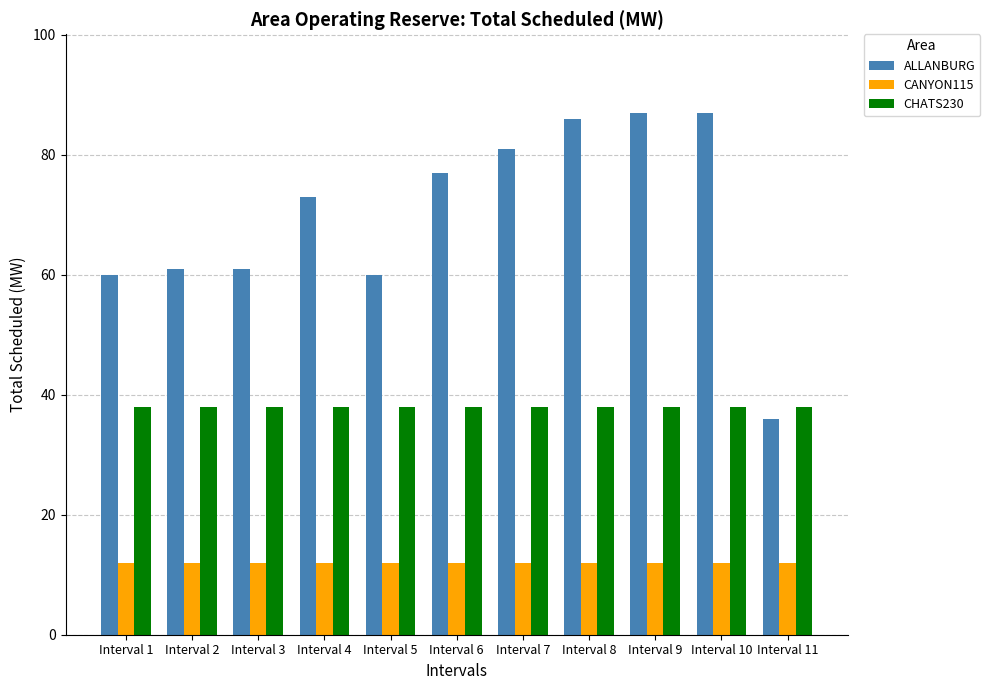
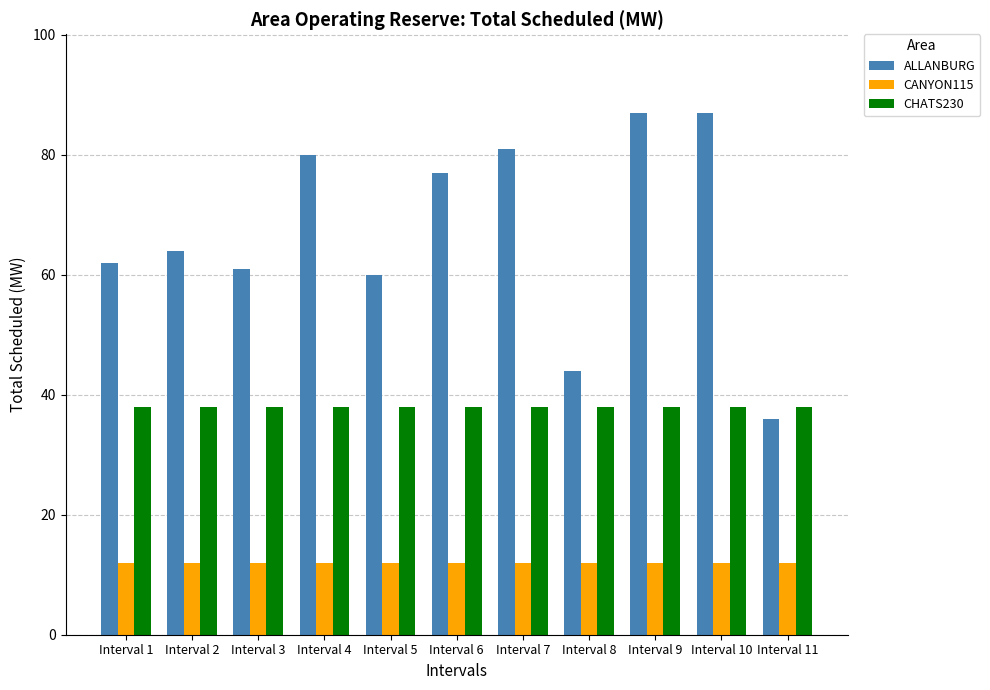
ALLANBURG, Interval 1: 60 -> 62
ALLANBURG, Interval 2: 61 -> 64
ALLANBURG, Interval 4: 73 -> 80
ALLANBURG, Interval 8: 86 -> 44
